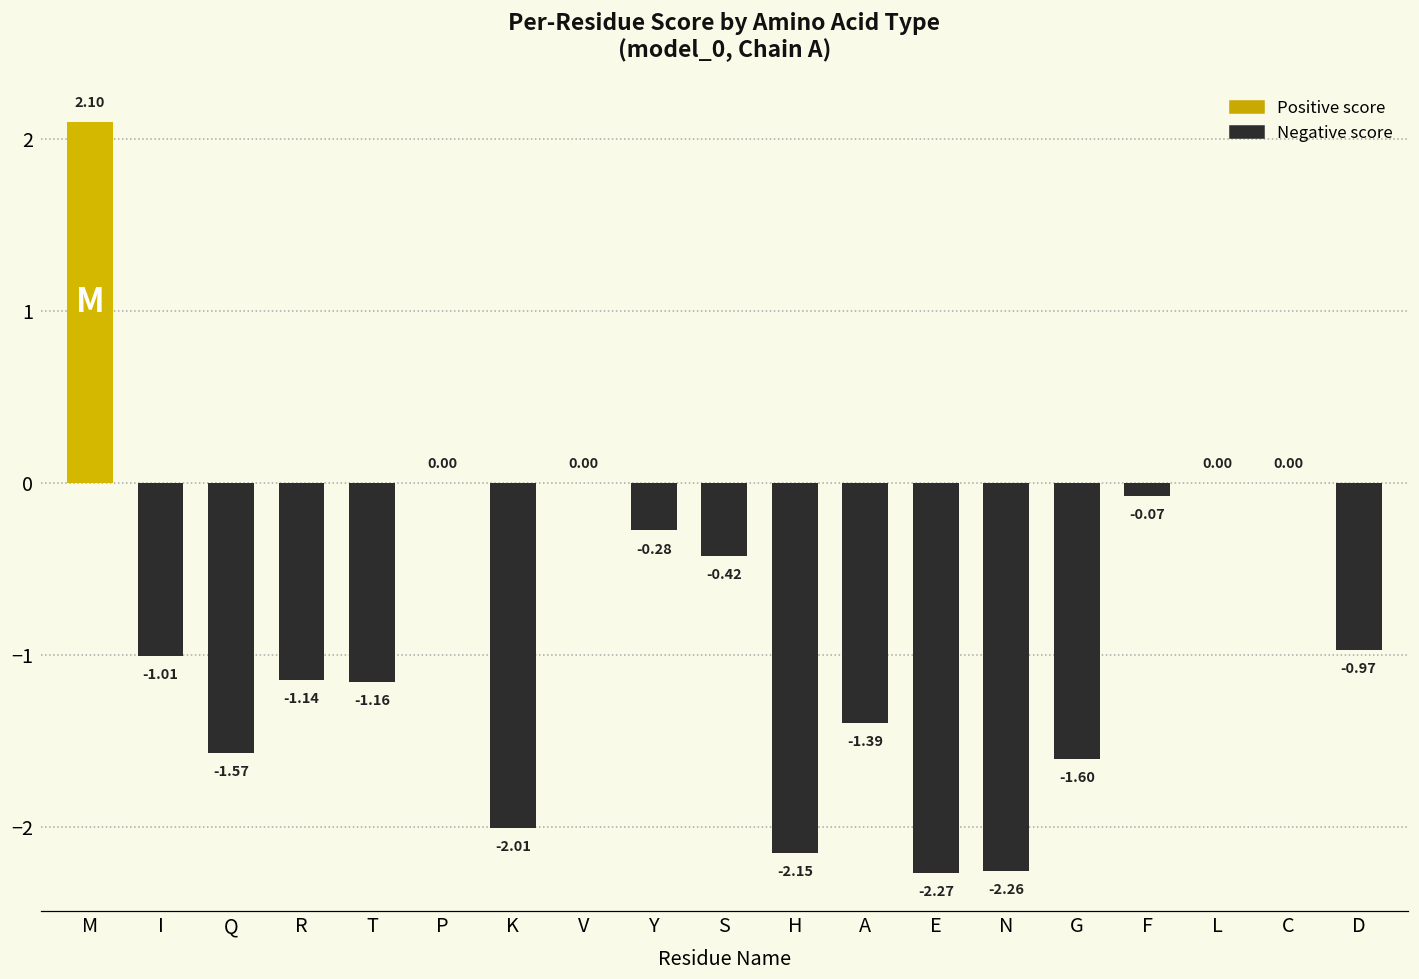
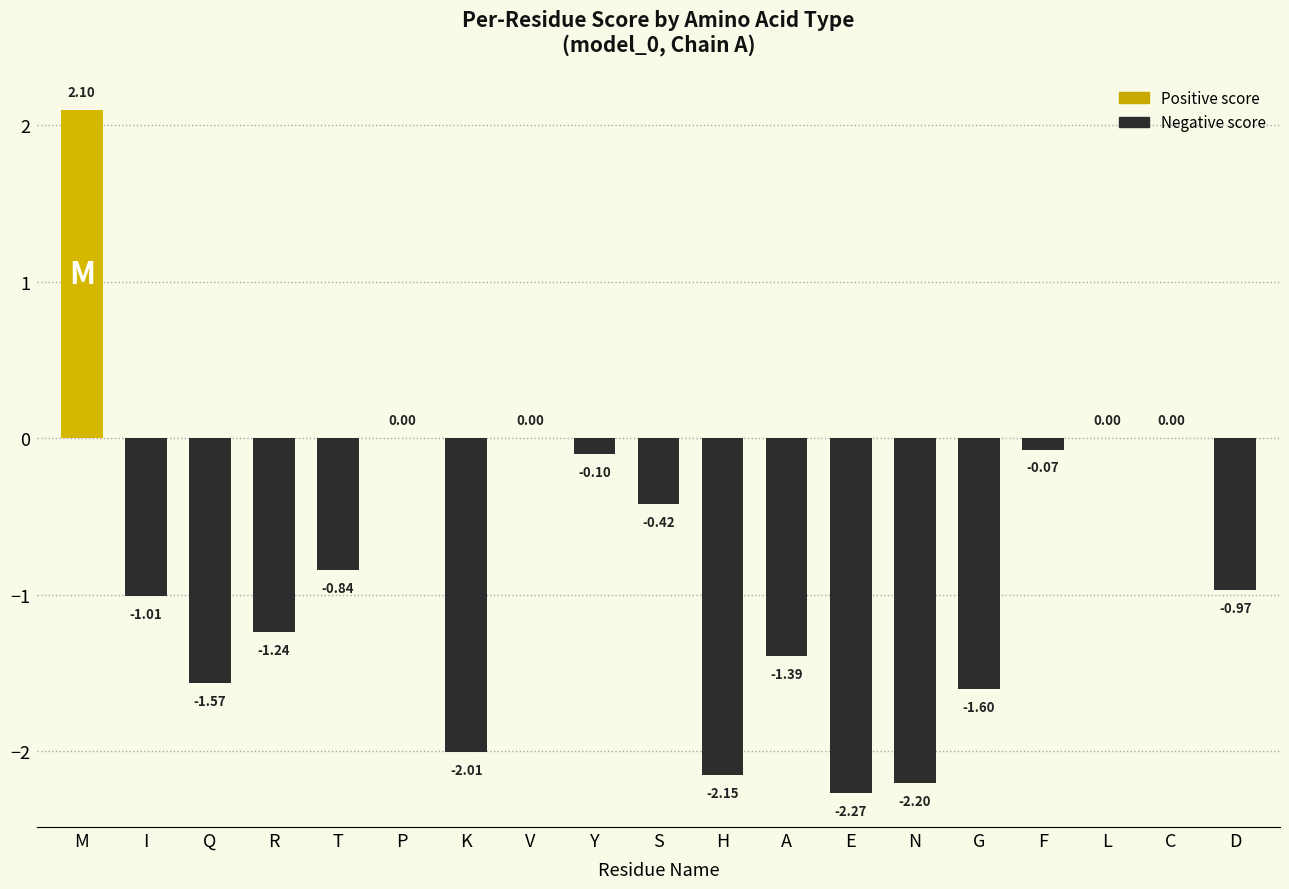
R: -1.14 -> -1.24
T: -1.16 -> -0.84
Y: -0.28 -> -0.10
N: -2.26 -> -2.20
